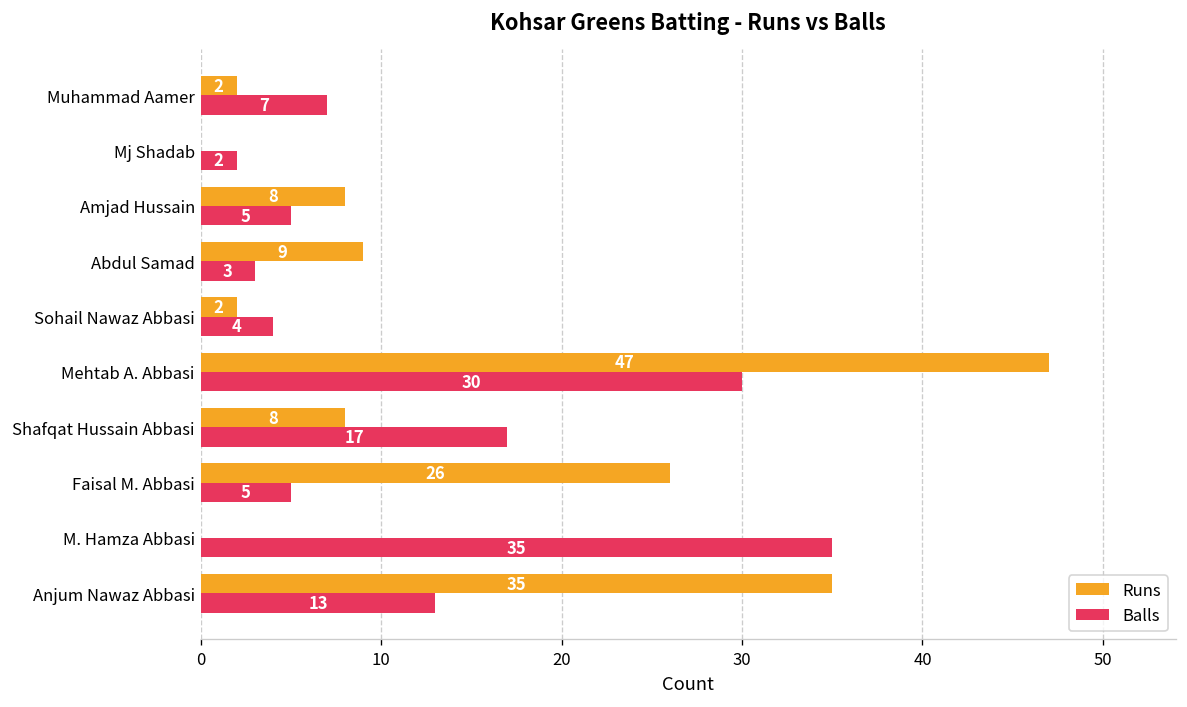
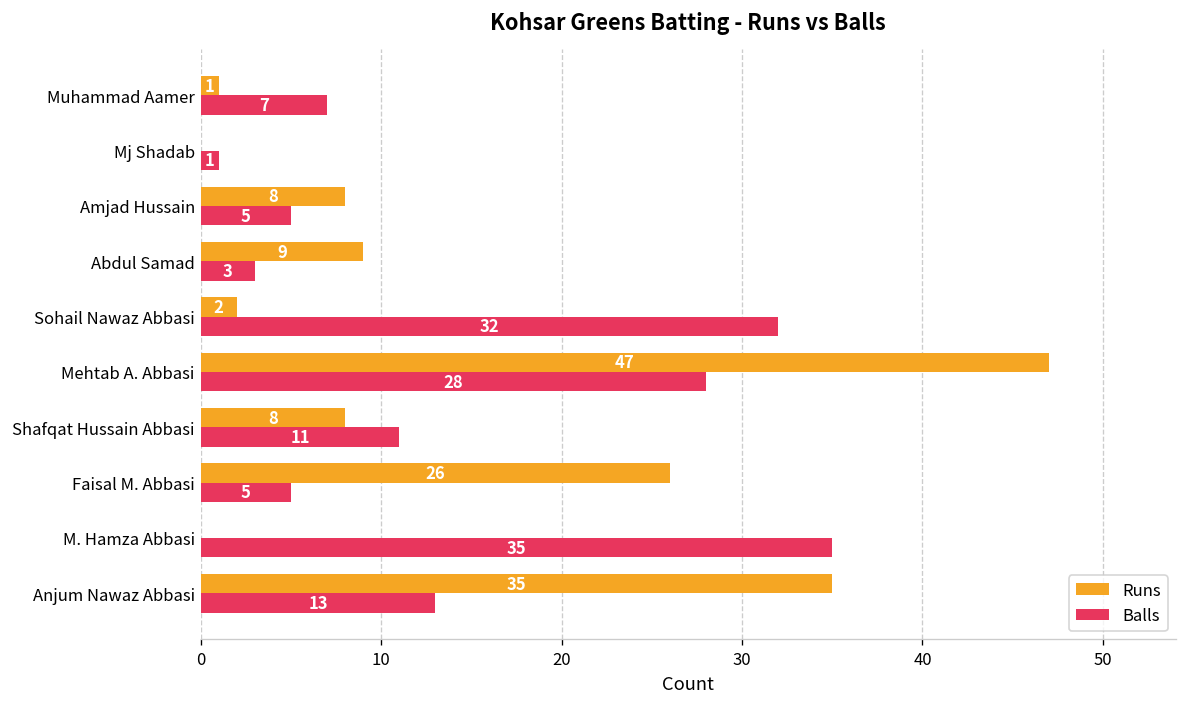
Runs, Muhammad Aamer: 2 -> 1
Balls, Mj Shadab: 2 -> 1
Balls, Sohail Nawaz Abbasi: 4 -> 32
Balls, Mehtab A. Abbasi: 30 -> 28
Balls, Shafqat Hussain Abbasi: 17 -> 11
